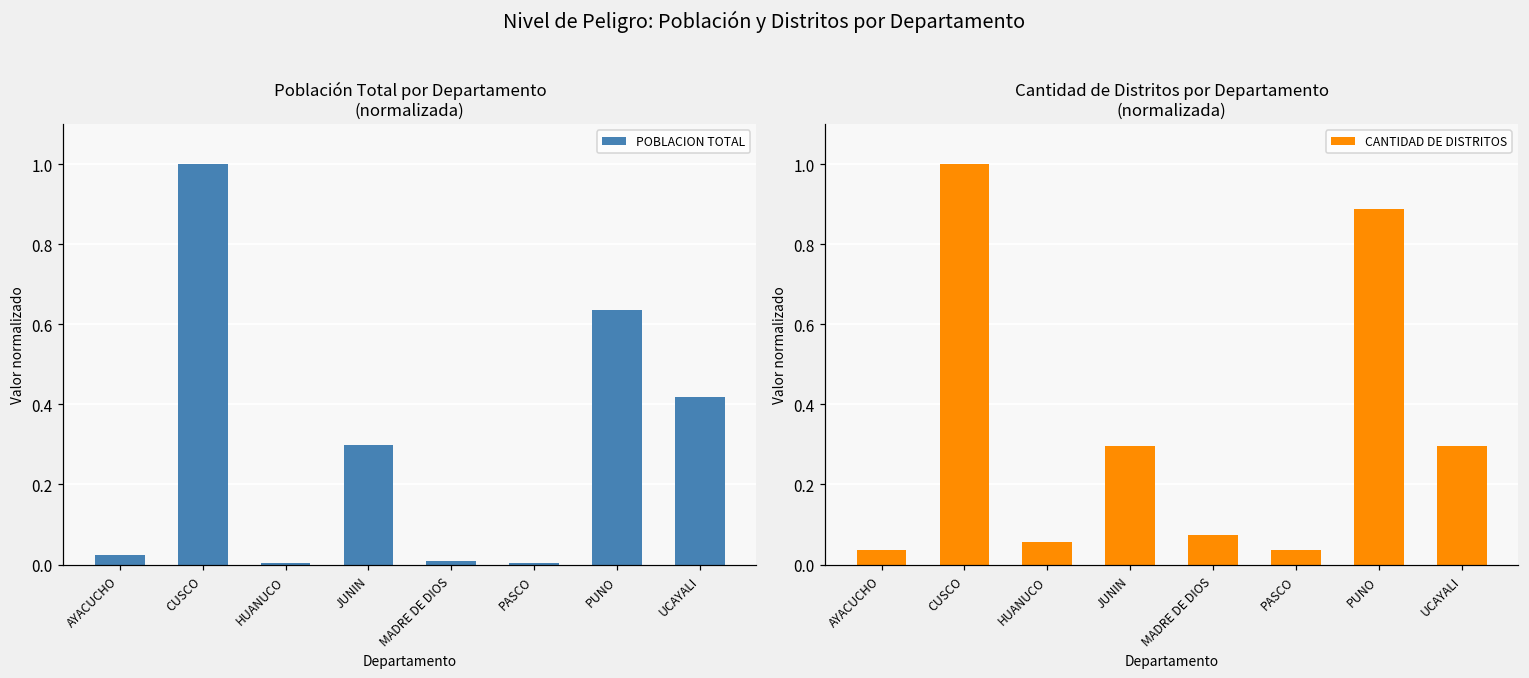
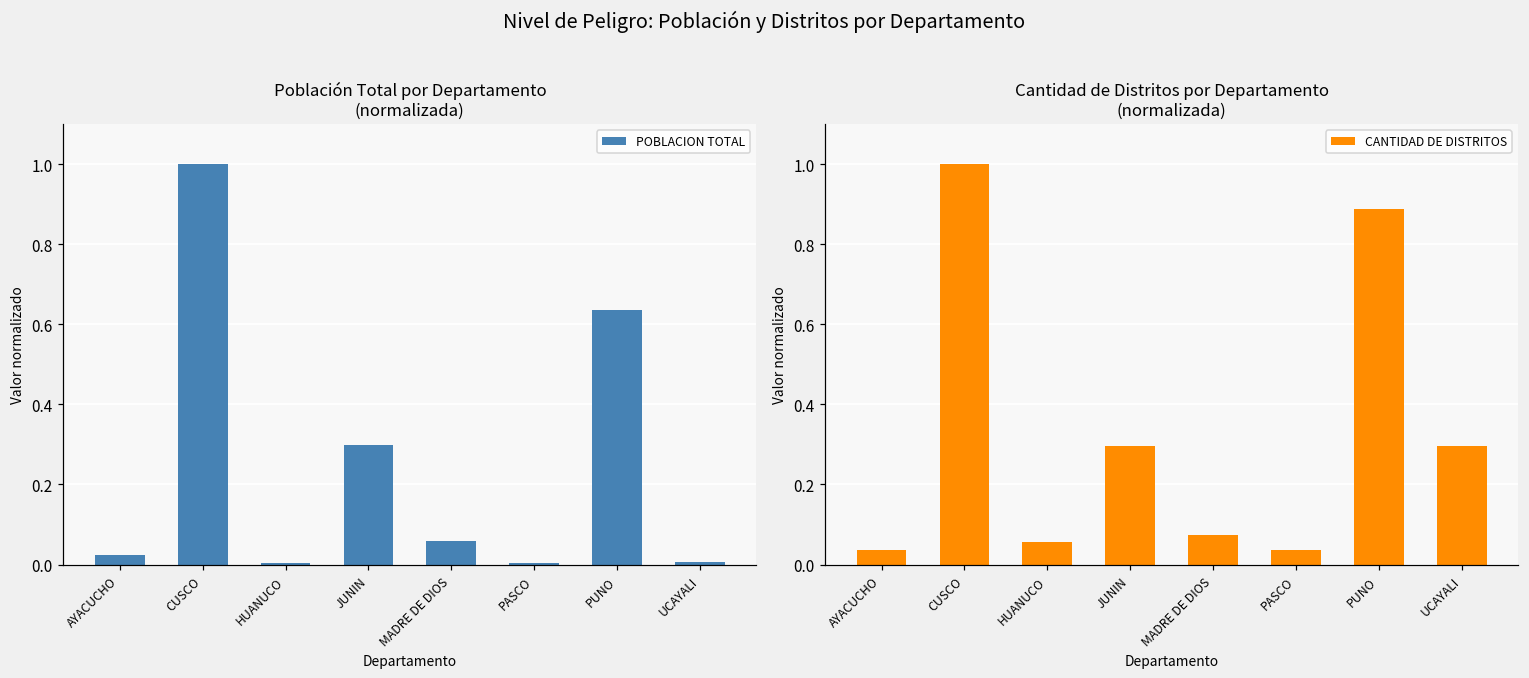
Población Total por Departamento (normalizada), MADRE DE DIOS: 0.01 -> 0.06
Población Total por Departamento (normalizada), UCAYALI: 0.42 -> 0.01
